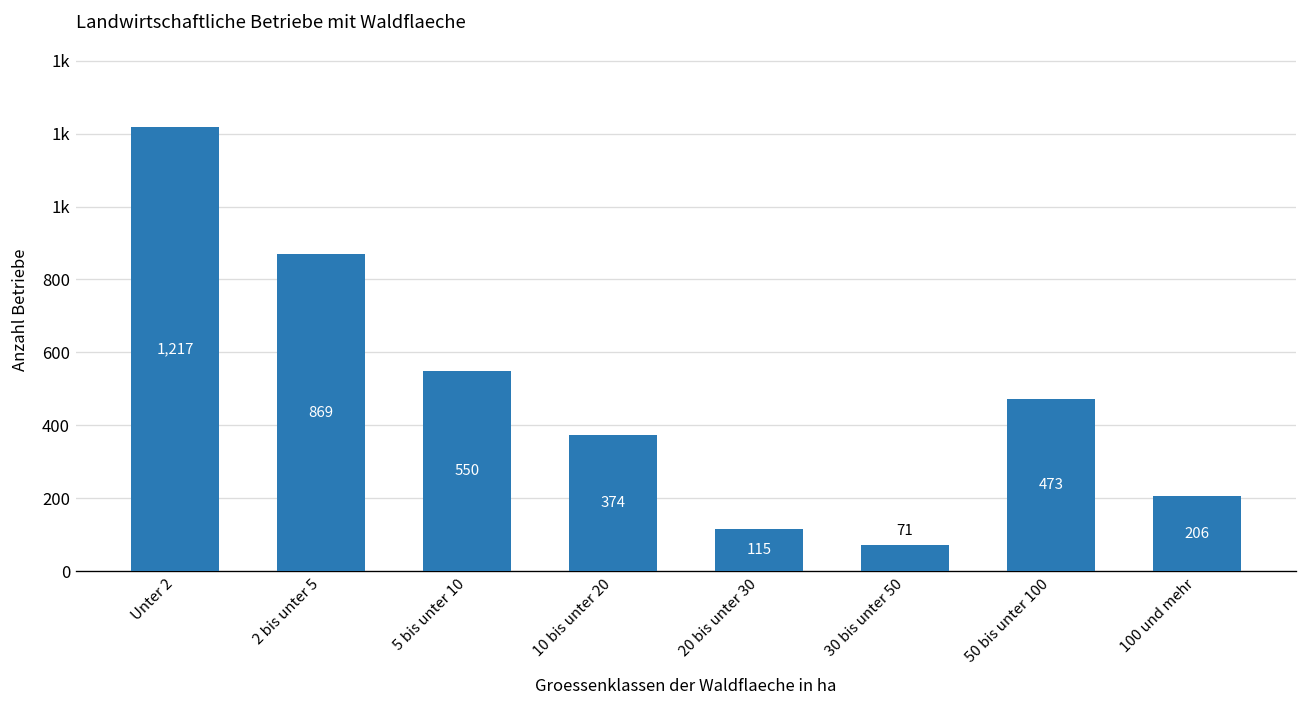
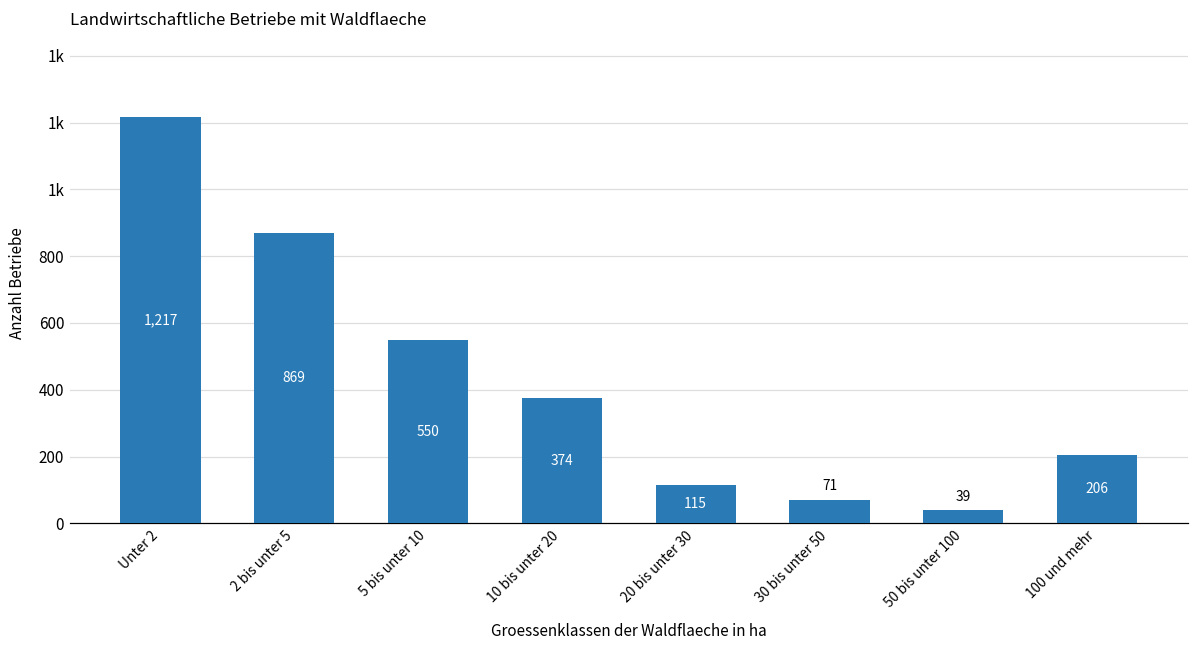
50 bis unter 100: 473 -> 39
